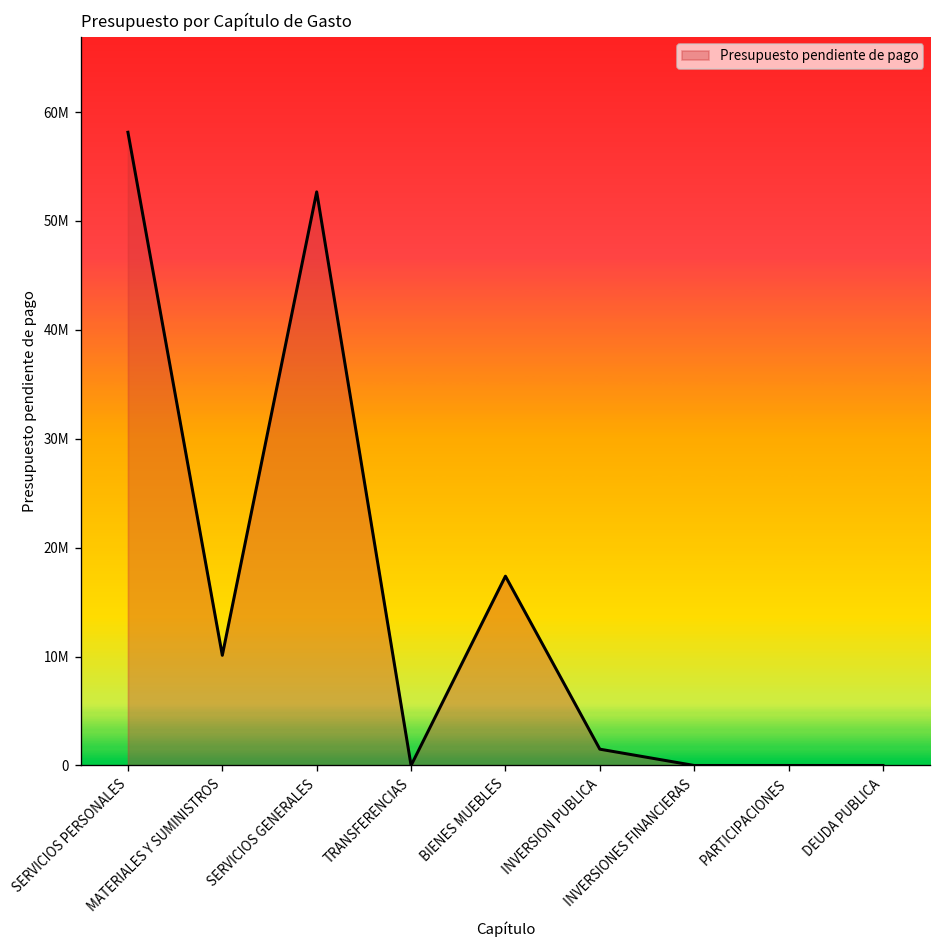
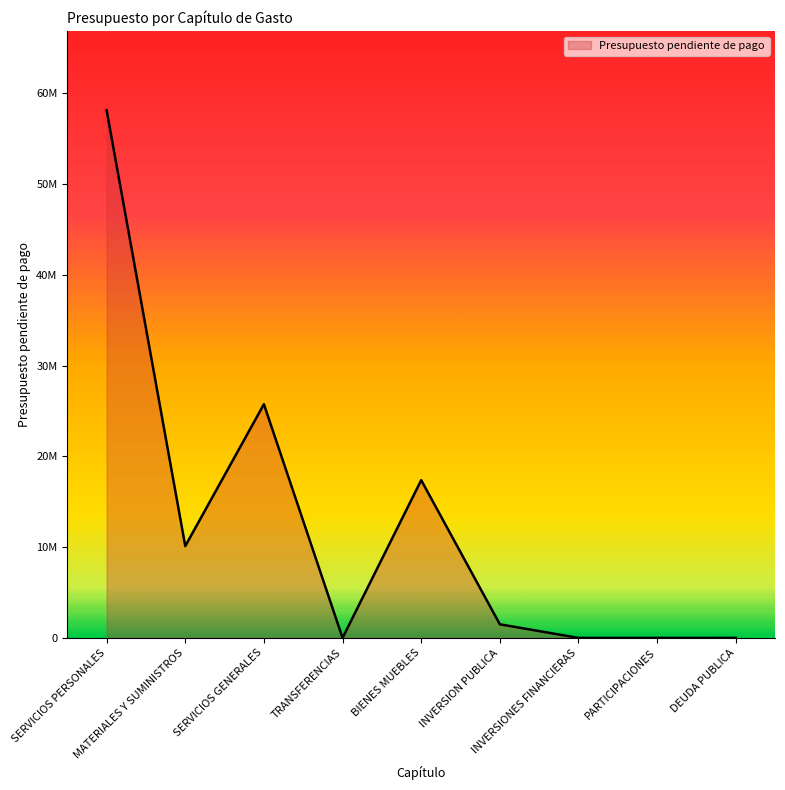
SERVICIOS GENERALES: 53000000 -> 26000000
